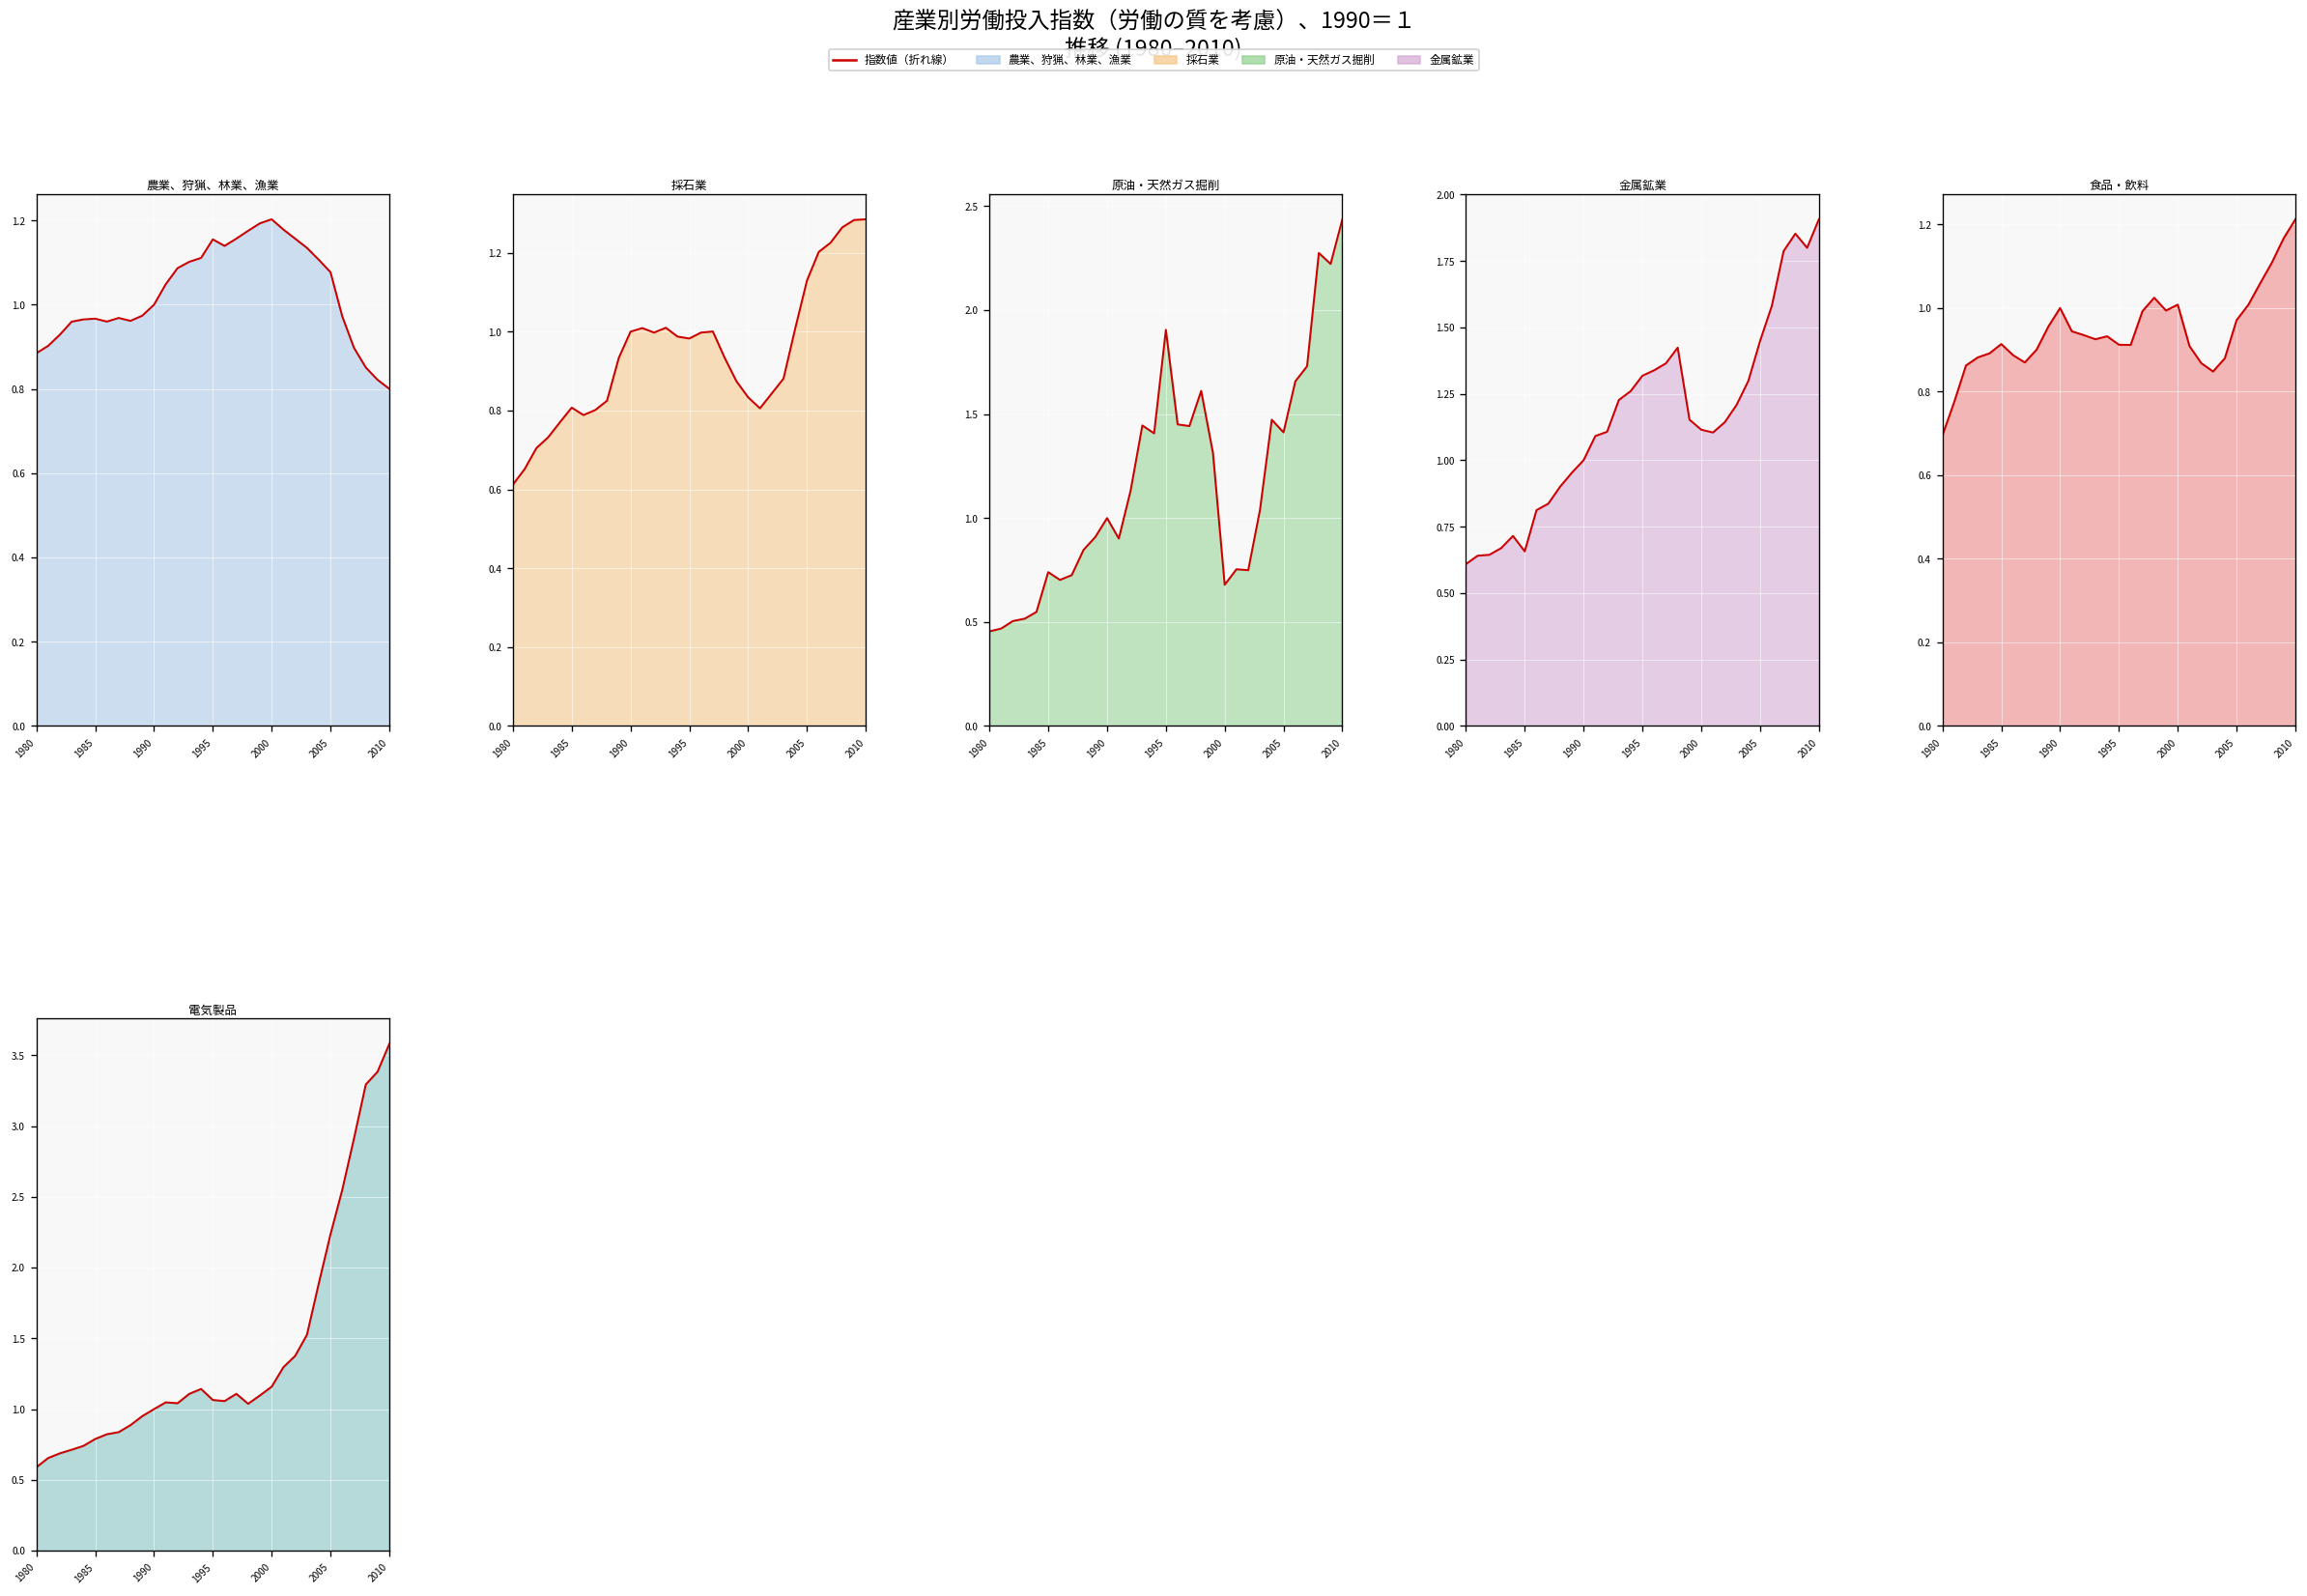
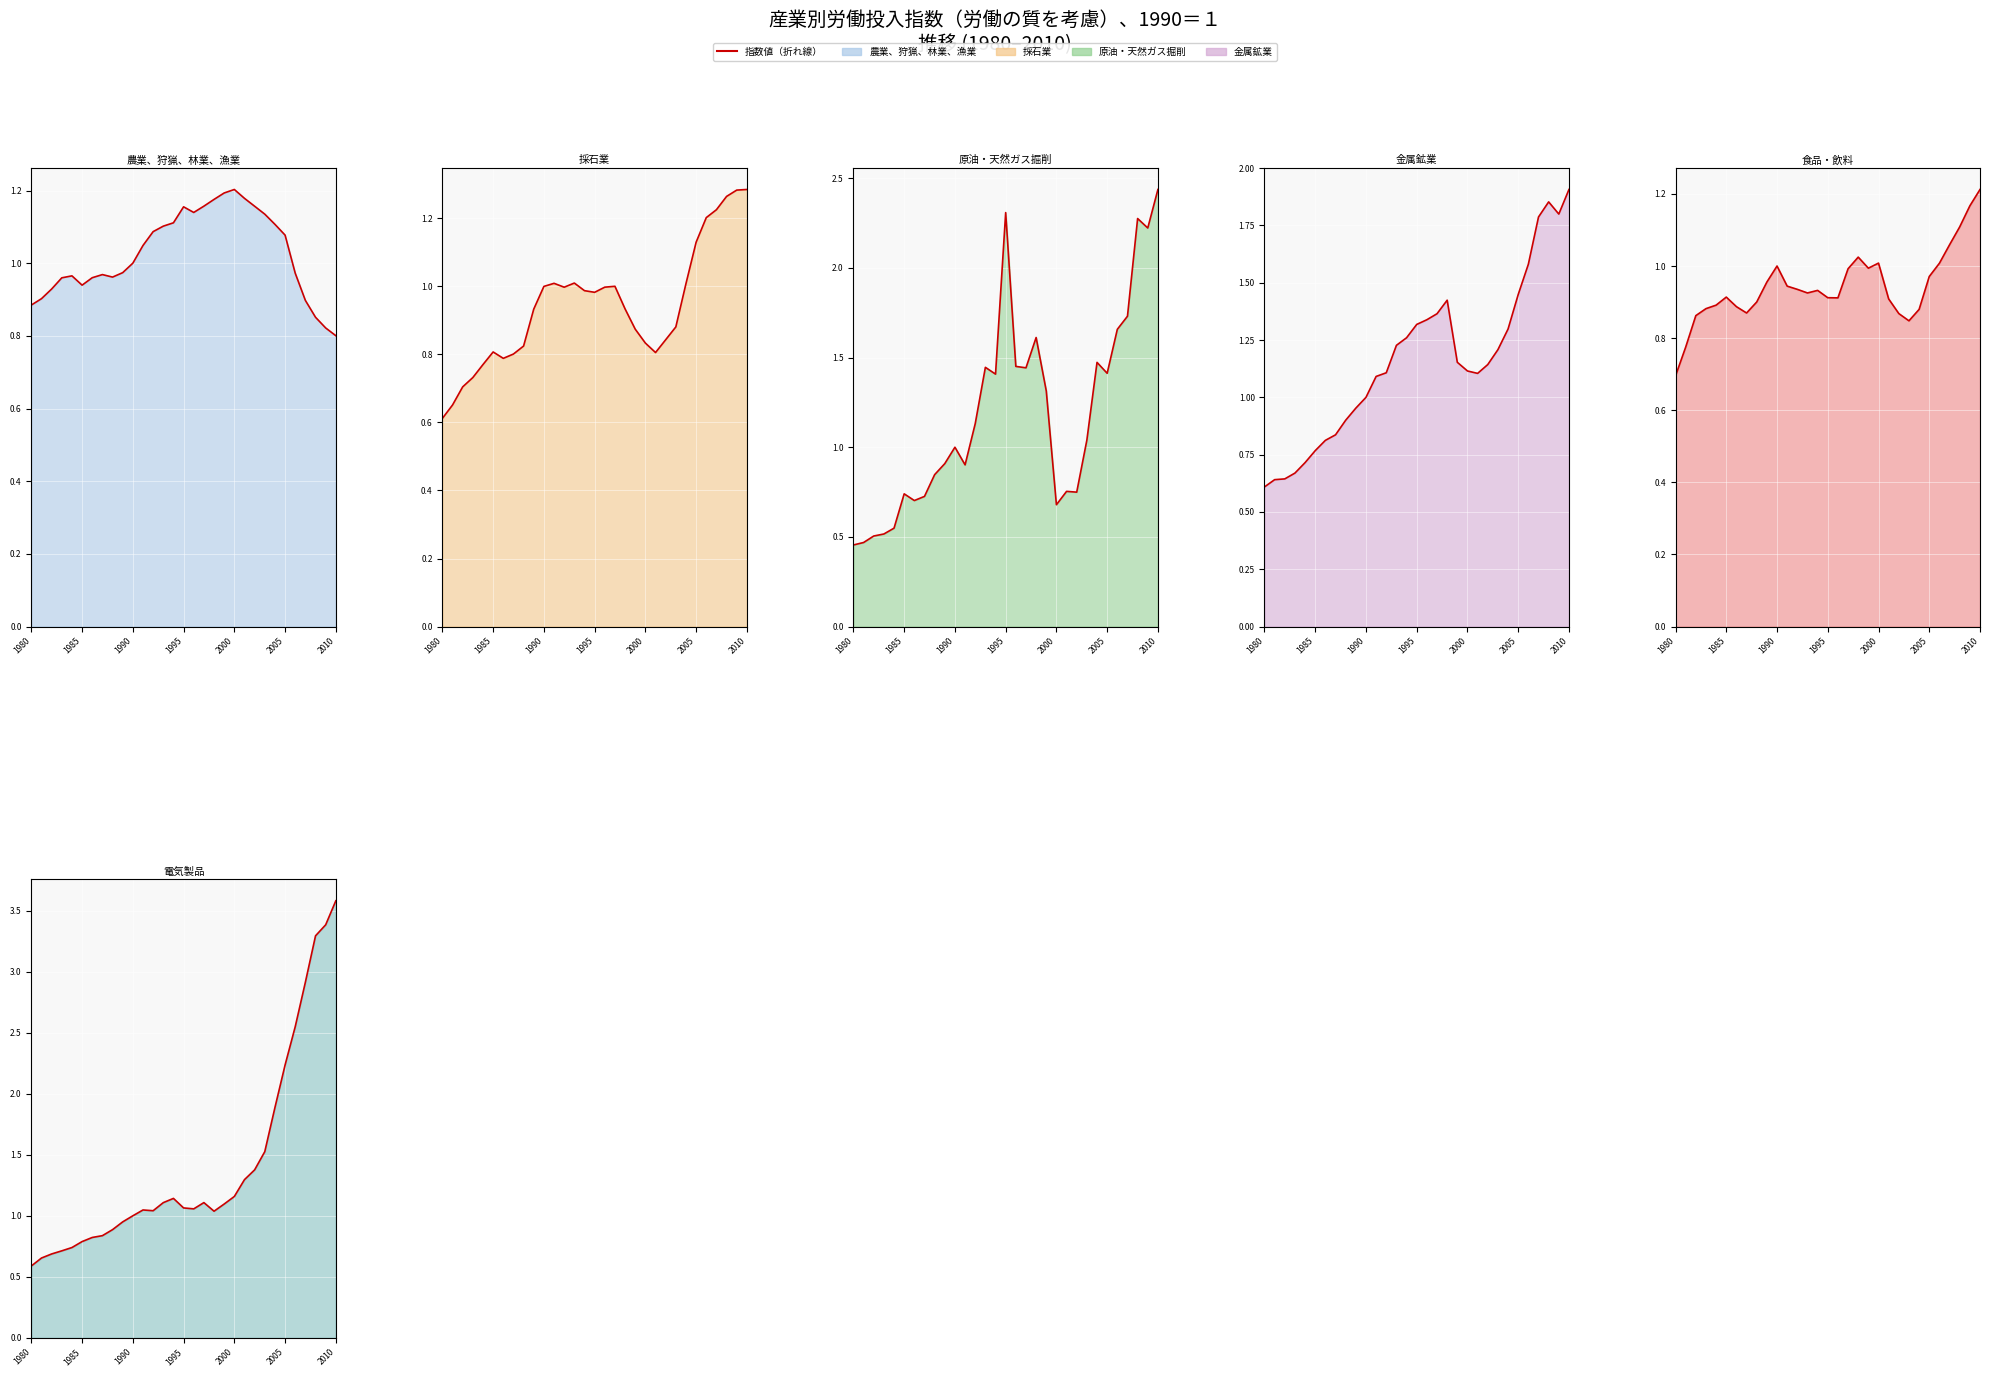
農業、狩猟、林業、漁業, 1985: 0.97 -> 0.94
原油・天然ガス掘削, 1995: 1.91 -> 2.31
金属鉱業, 1985: 0.66 -> 0.77
